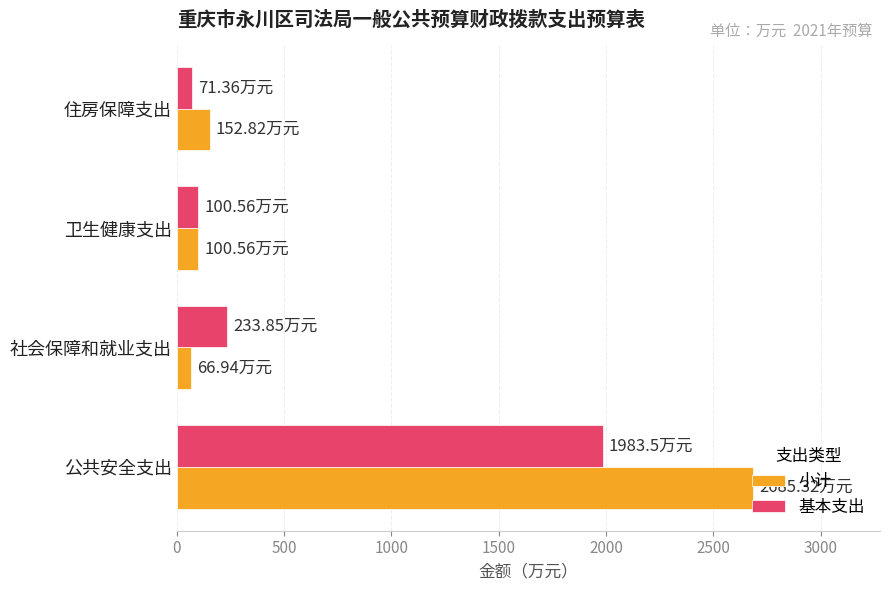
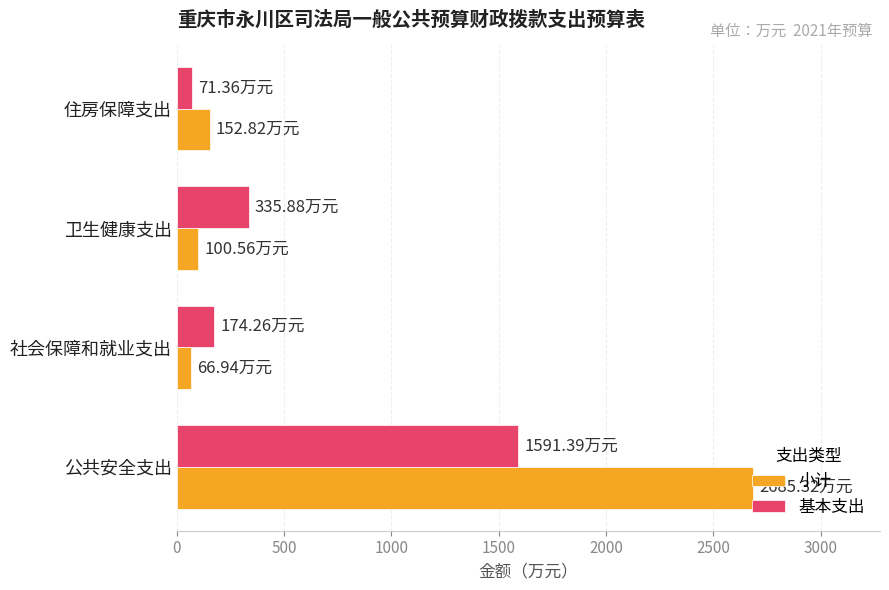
基本支出, 卫生健康支出: 100.56 -> 335.88
基本支出, 社会保障和就业支出: 233.85 -> 174.26
基本支出, 公共安全支出: 1983.5 -> 1591.39
